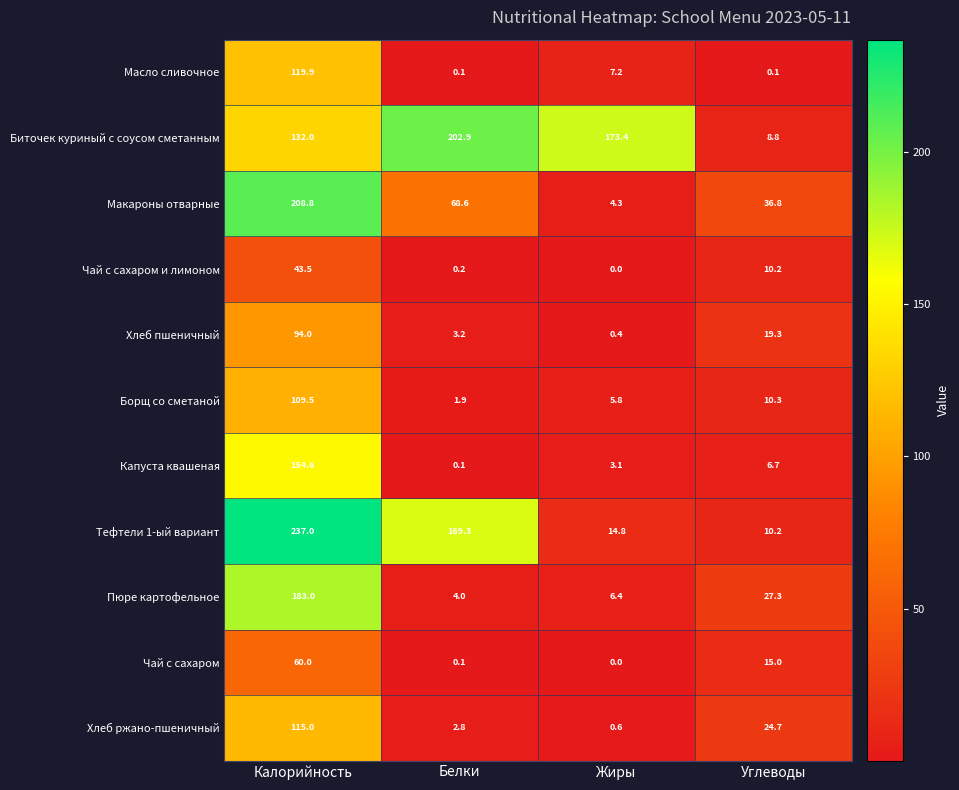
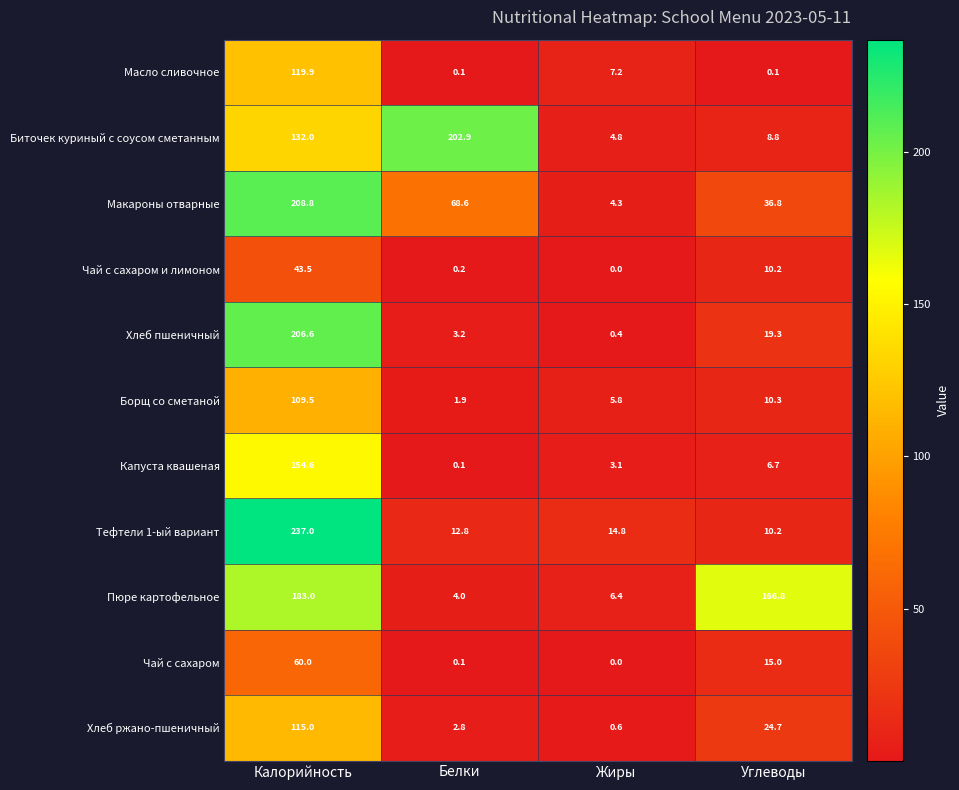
Биточек куриный с соусом сметанным, Жиры: 173.4 -> 4.8
Хлеб пшеничный, Калорийность: 94.0 -> 206.6
Тефтели 1-ый вариант, Белки: 169.3 -> 12.8
Пюре картофельное, Углеводы: 27.3 -> 166.8
